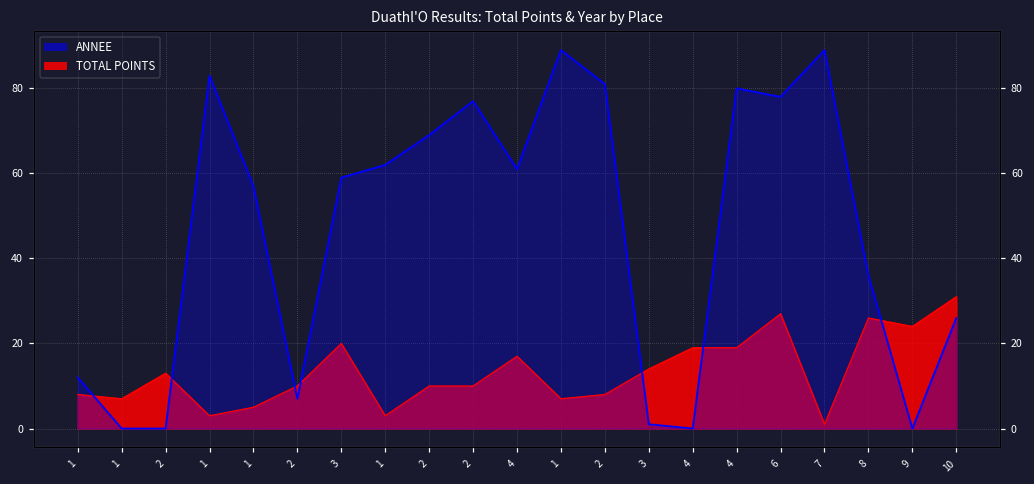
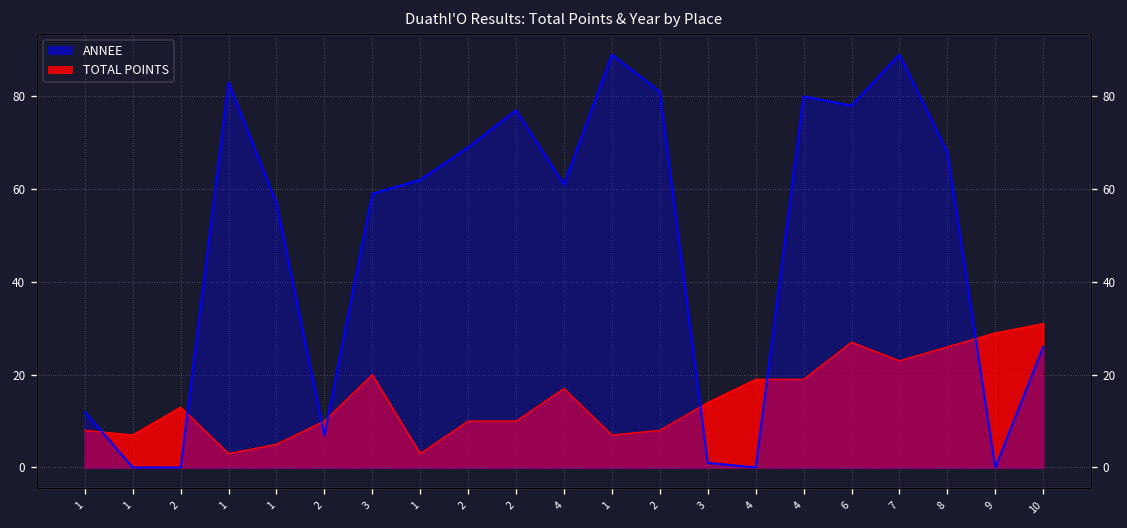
TOTAL POINTS, 7: 1 -> 23
ANNEE, 8: 36 -> 68
TOTAL POINTS, 9: 24 -> 29
